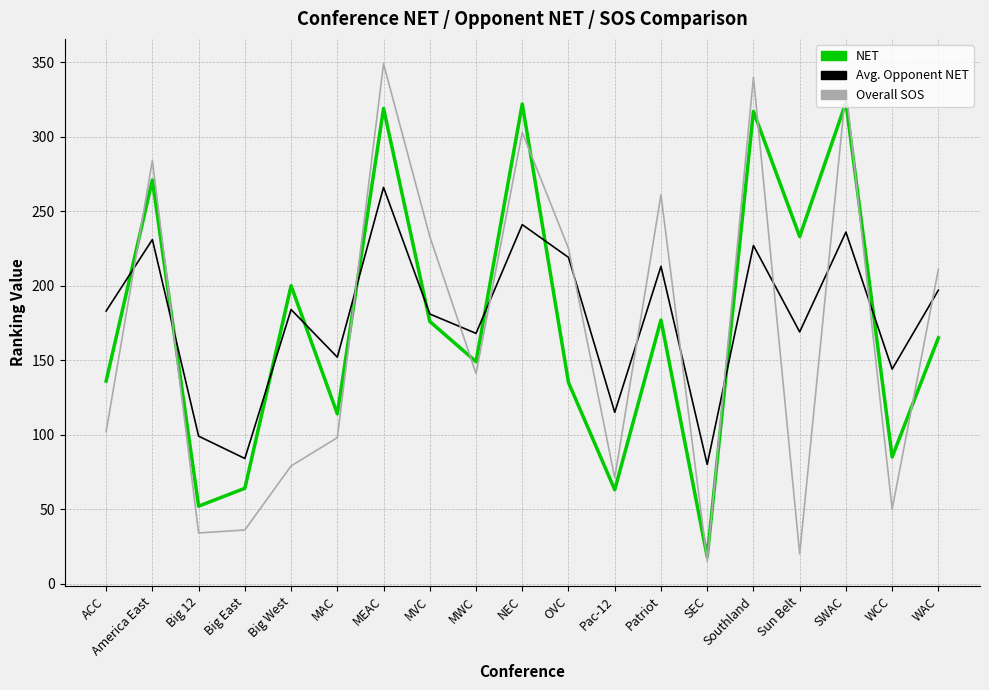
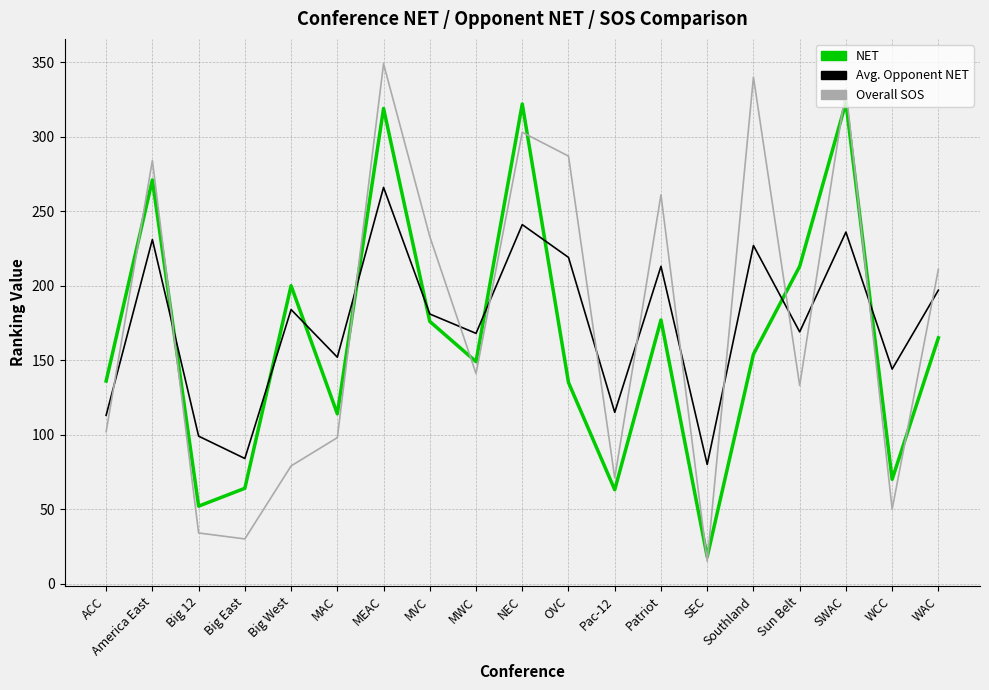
Avg. Opponent NET, ACC: 183 -> 113
Overall SOS, Big East: 36 -> 30
Overall SOS, OVC: 225 -> 287
NET, Southland: 317 -> 154
NET, Sun Belt: 233 -> 213
Overall SOS, Sun Belt: 20 -> 133
NET, WCC: 85 -> 70
